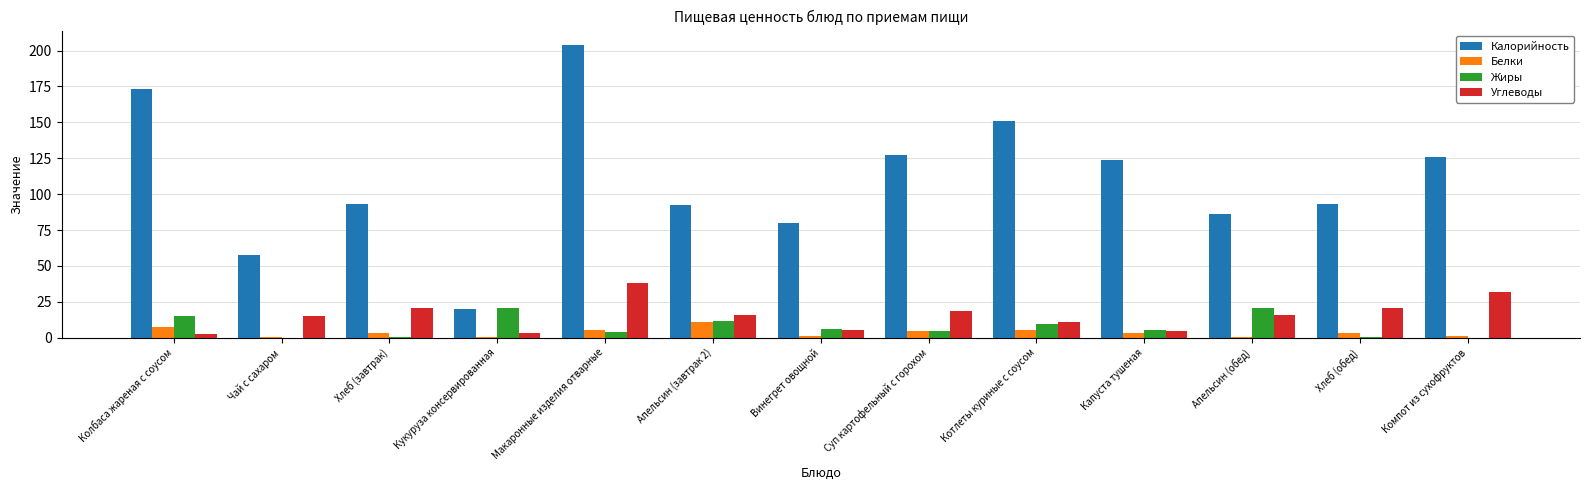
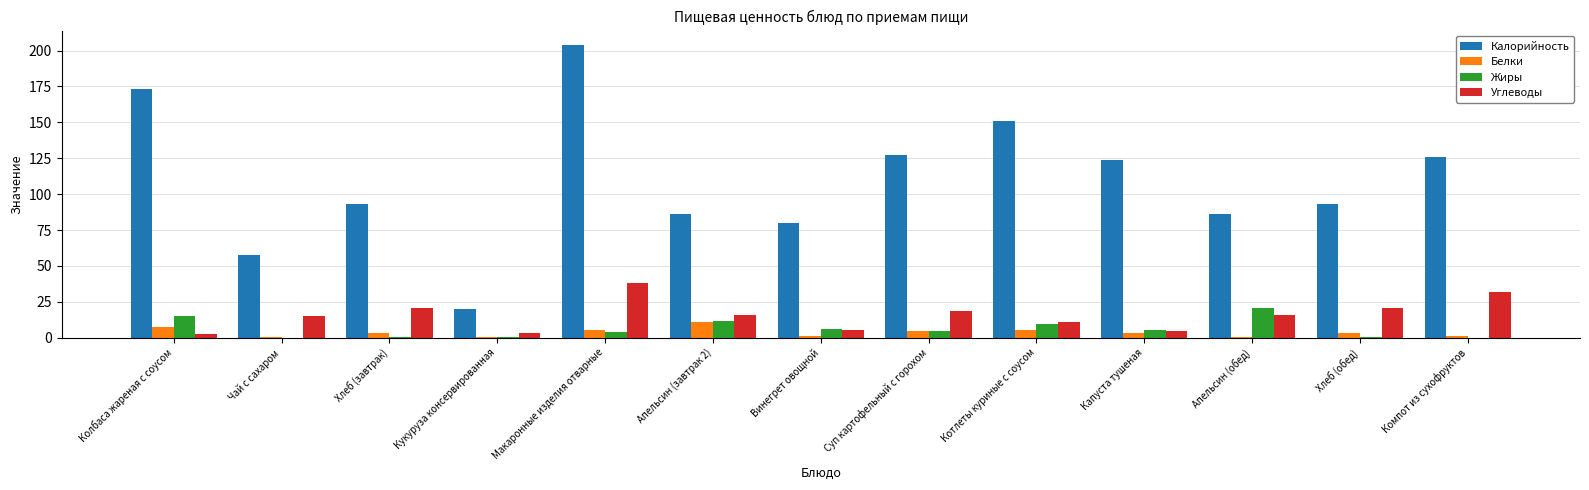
Жиры, Кукуруза консервированная: 21 -> 1
Калорийность, Апельсин (завтрак 2): 93 -> 86
